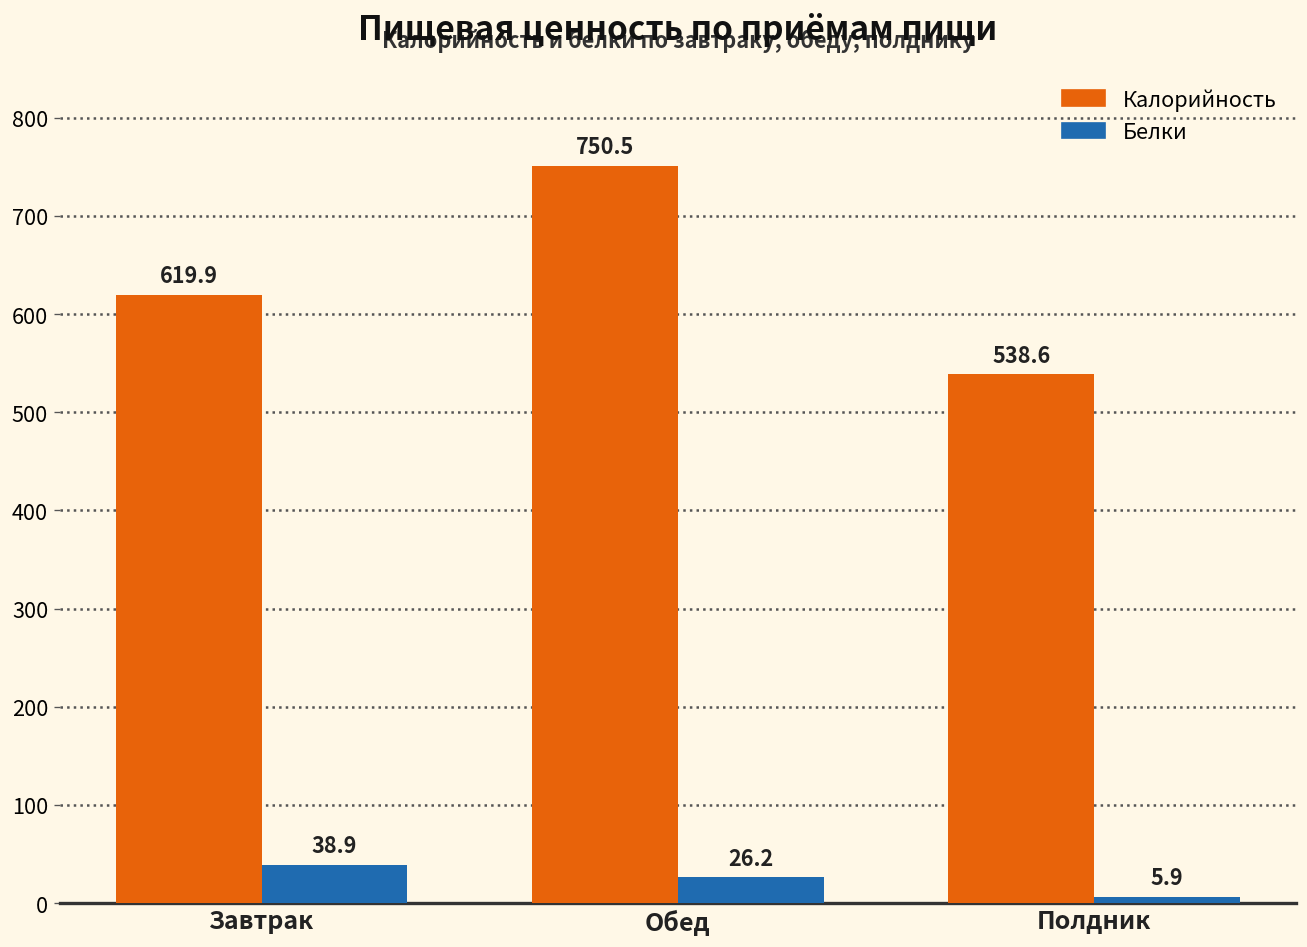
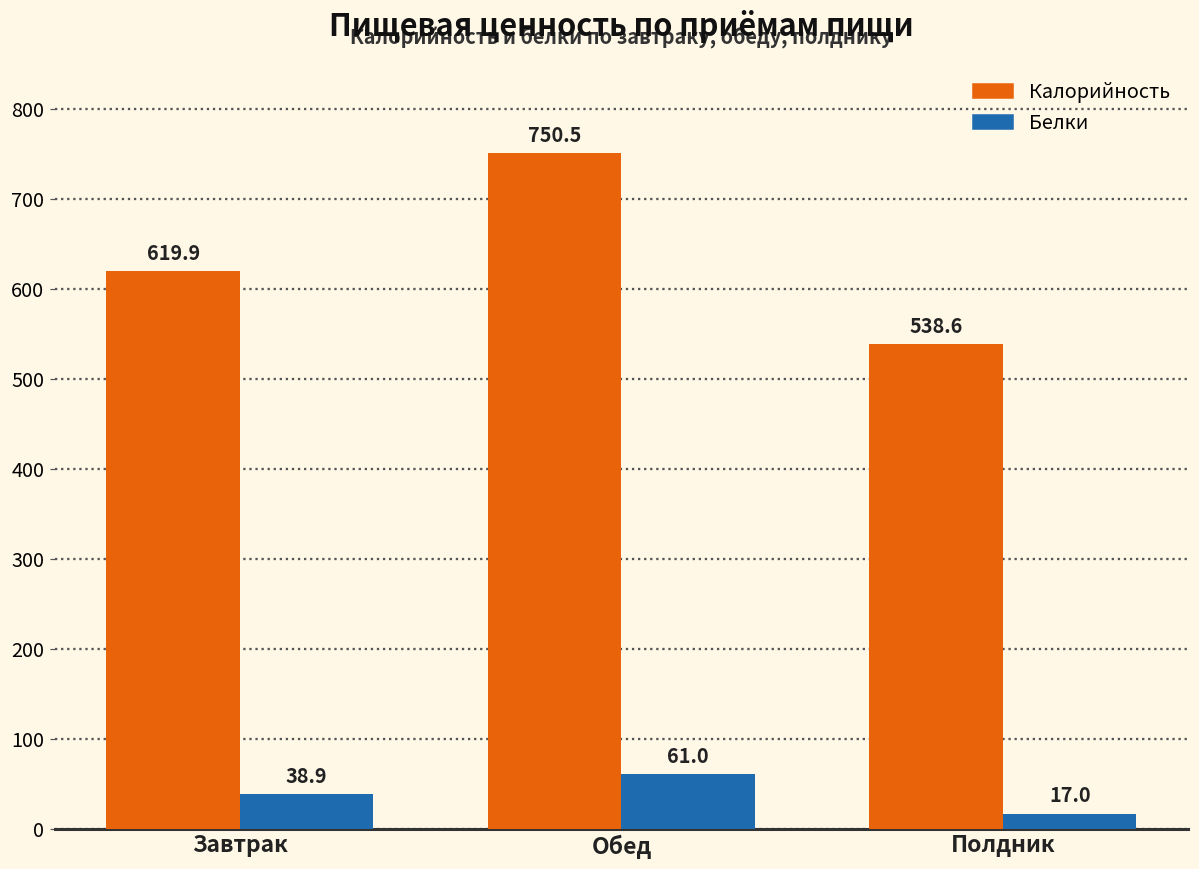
Белки, Обед: 26.2 -> 61.0
Белки, Полдник: 5.9 -> 17.0
